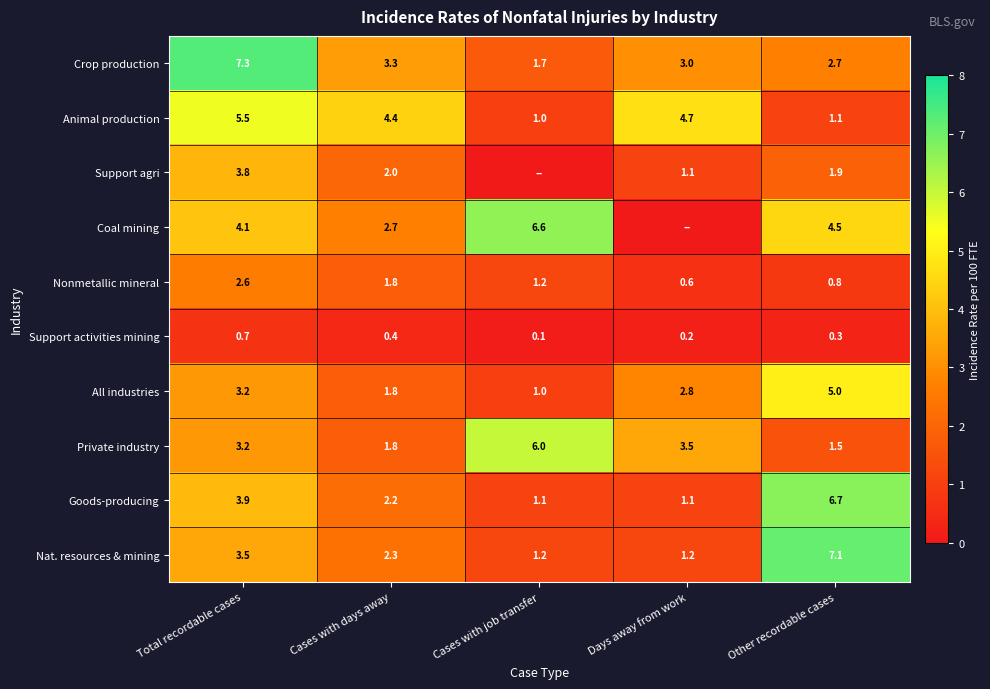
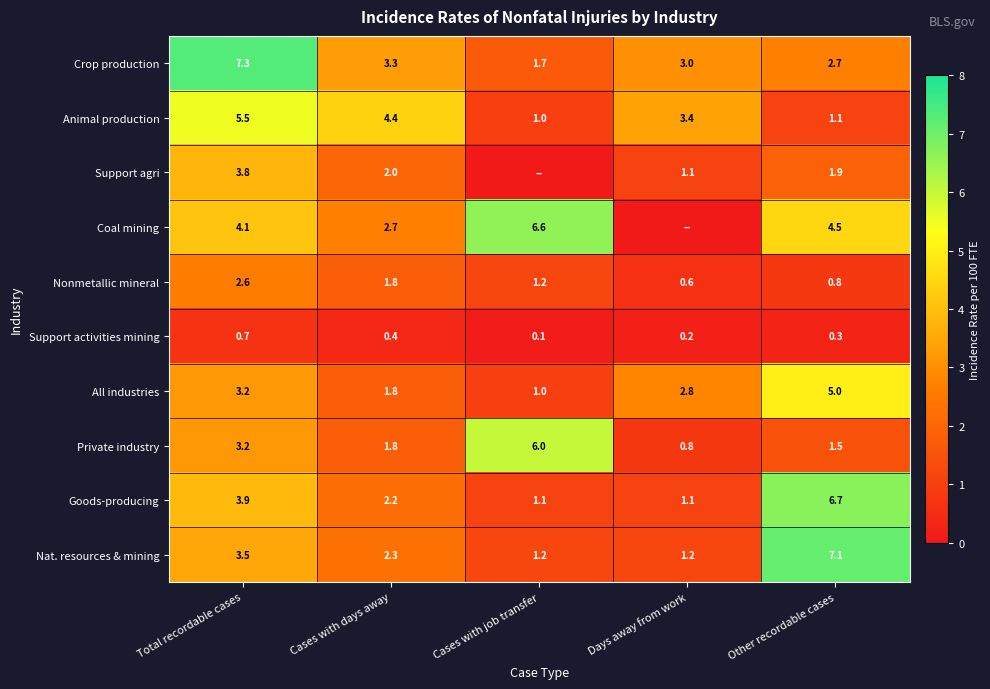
Animal production, Days away from work: 4.7 -> 3.4
Private industry, Days away from work: 3.5 -> 0.8
